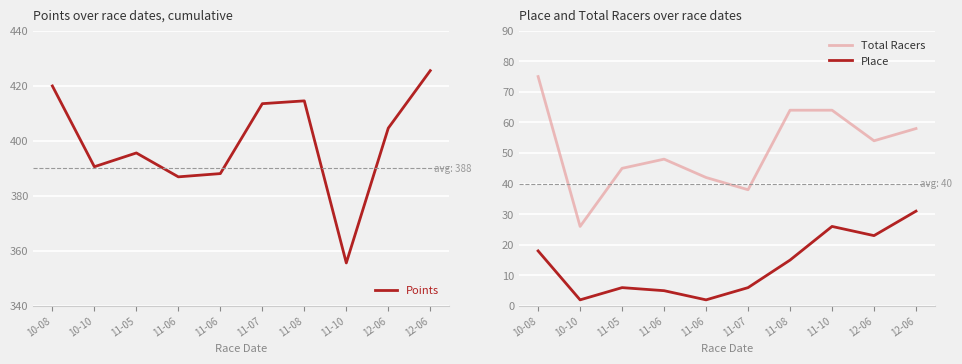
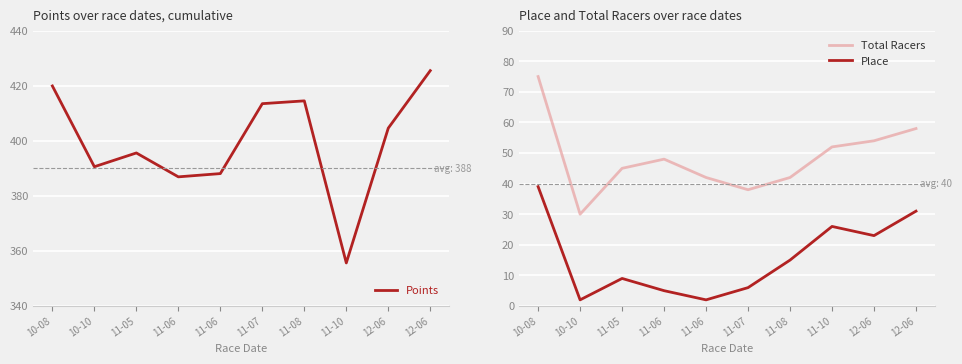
Place and Total Racers over race dates, Place, 10-08: 18 -> 39
Place and Total Racers over race dates, Total Racers, 10-10: 26 -> 30
Place and Total Racers over race dates, Place, 11-05: 6 -> 9
Place and Total Racers over race dates, Total Racers, 11-08: 64 -> 42
Place and Total Racers over race dates, Total Racers, 11-10: 64 -> 52
